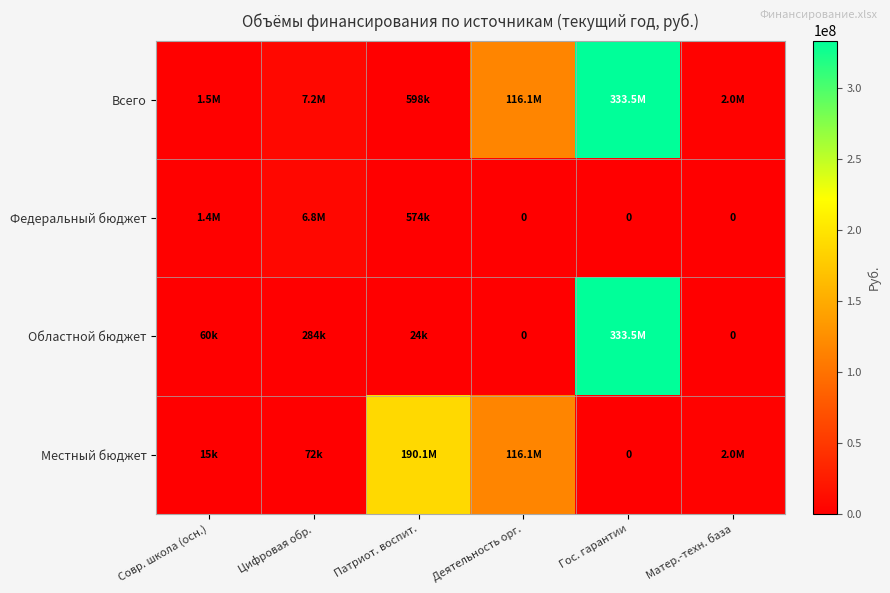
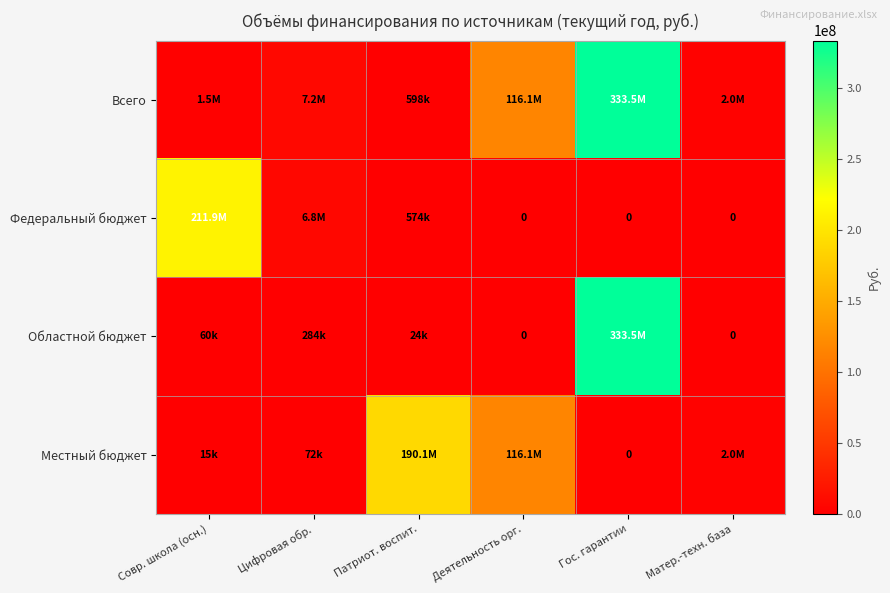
Федеральный бюджет, Совр. школа (осн.): 1.4M -> 211.9M
